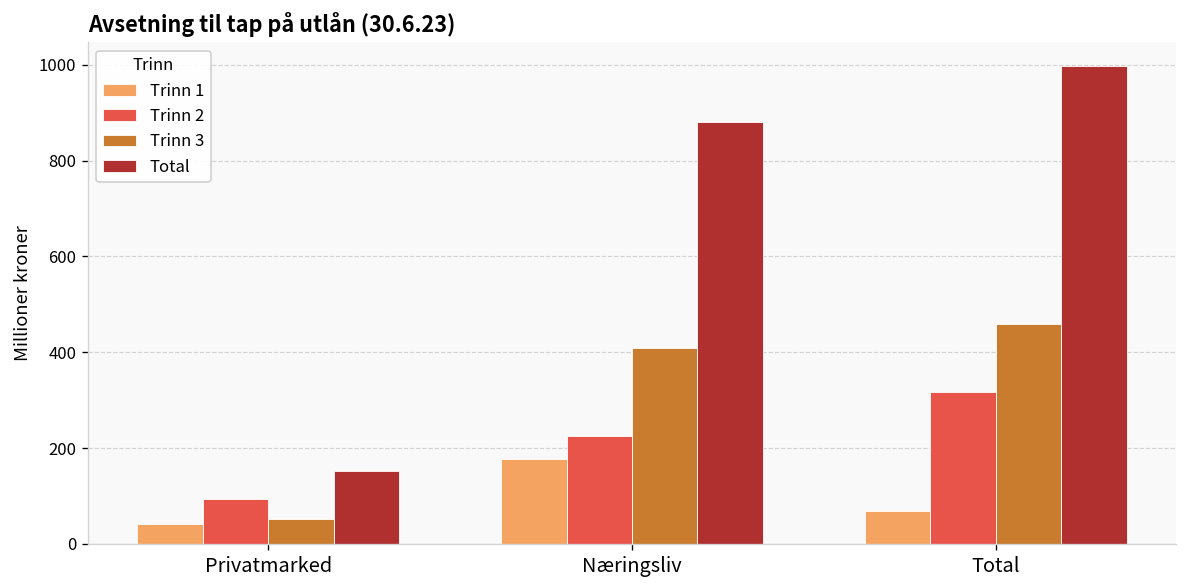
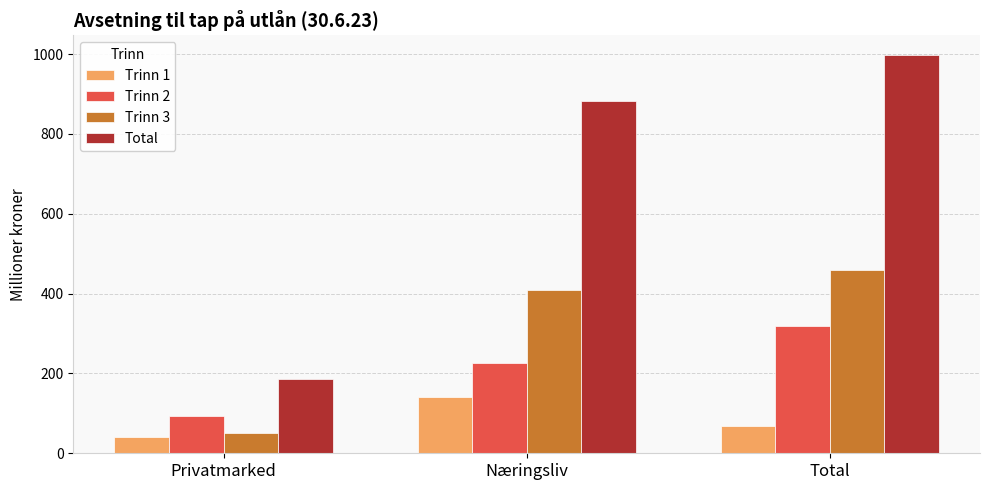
Total, Privatmarked: 150 -> 190
Trinn 1, Næringsliv: 180 -> 140
